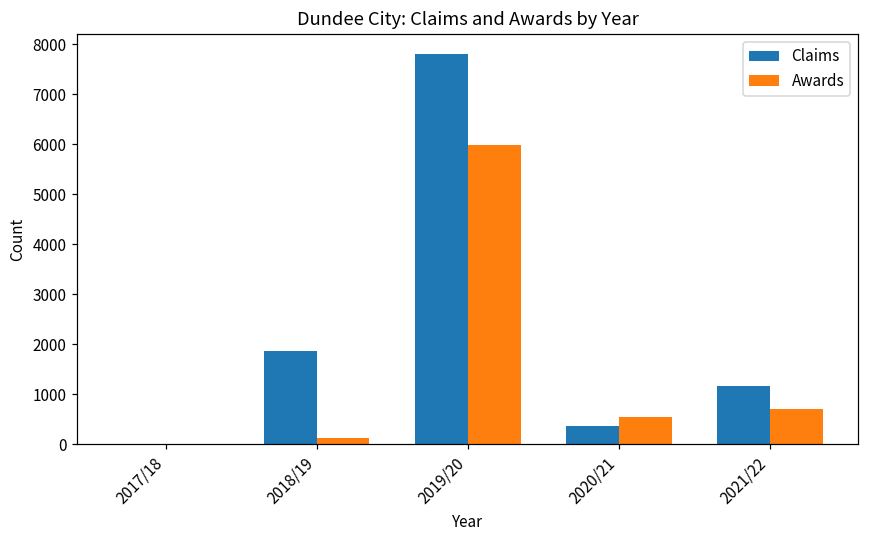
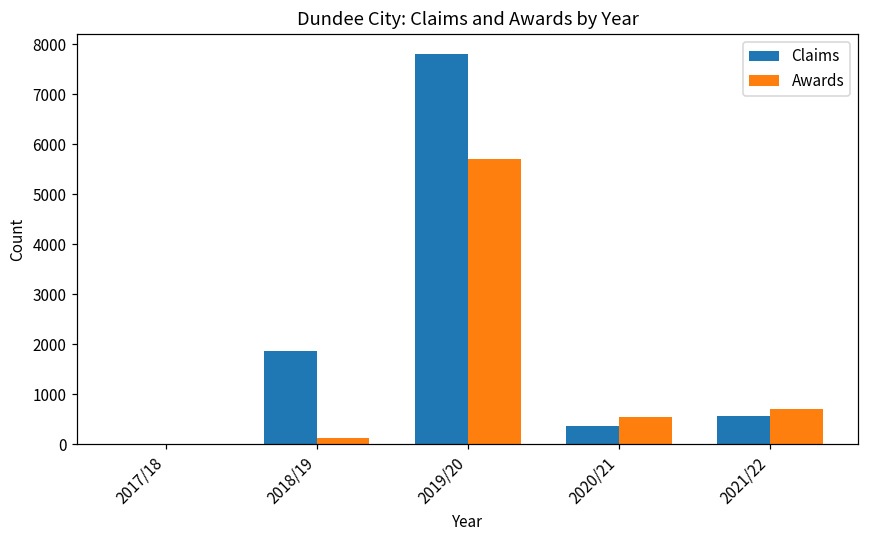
Awards, 2019/20: 6000 -> 5700
Claims, 2021/22: 1200 -> 600
